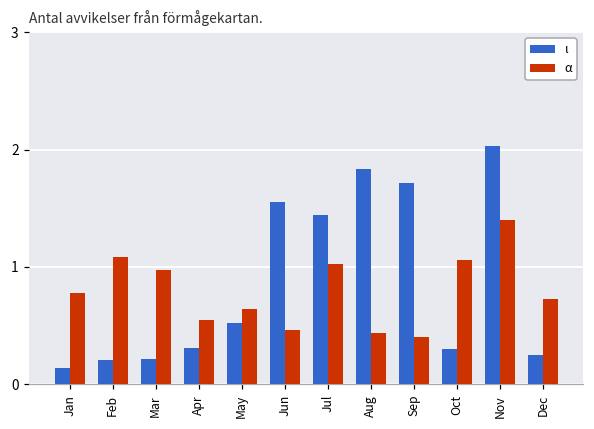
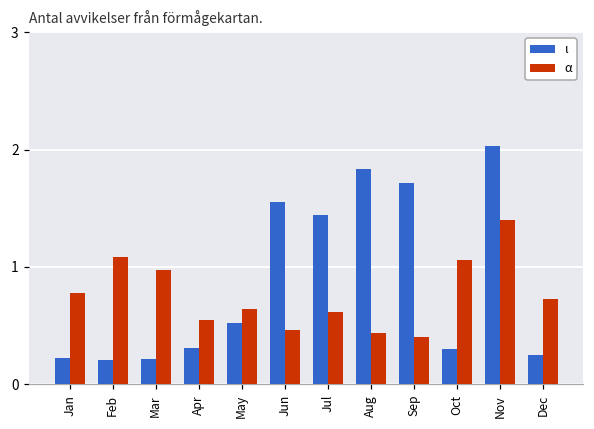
ι, Jan: 0.14 -> 0.22
α, Jul: 1.03 -> 0.61
